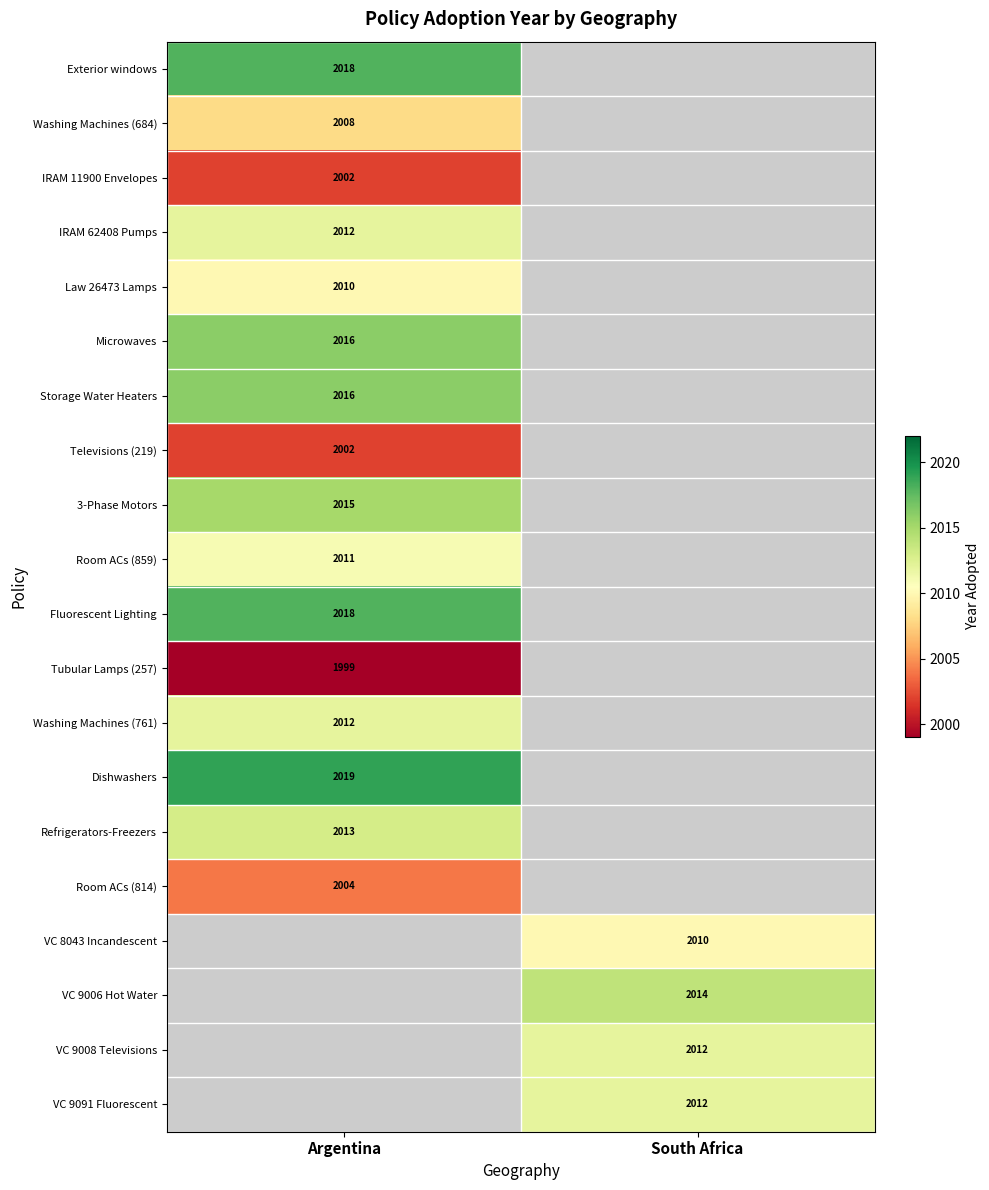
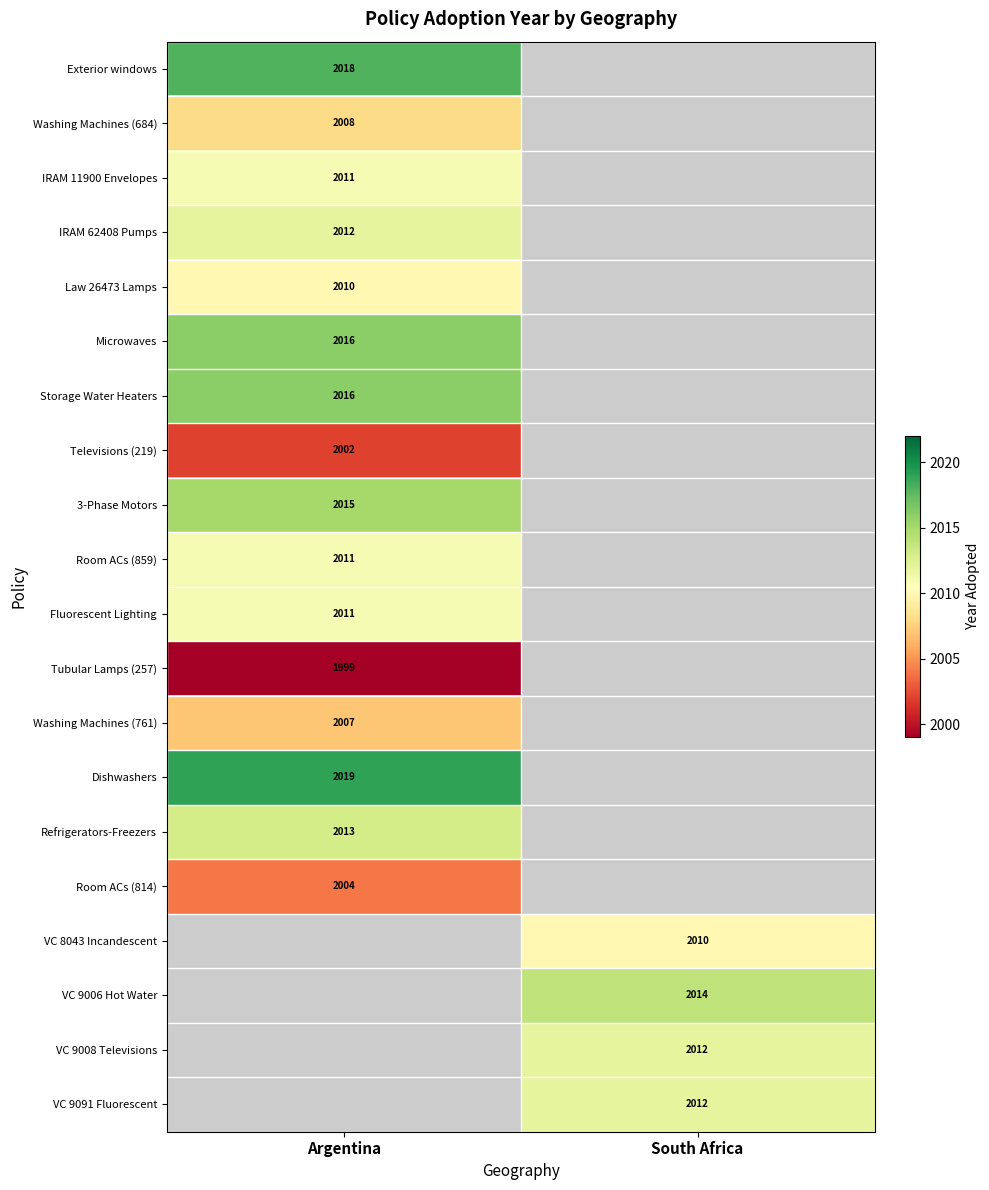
IRAM 11900 Envelopes, Argentina: 2002 -> 2011
Fluorescent Lighting, Argentina: 2018 -> 2011
Washing Machines (761), Argentina: 2012 -> 2007
